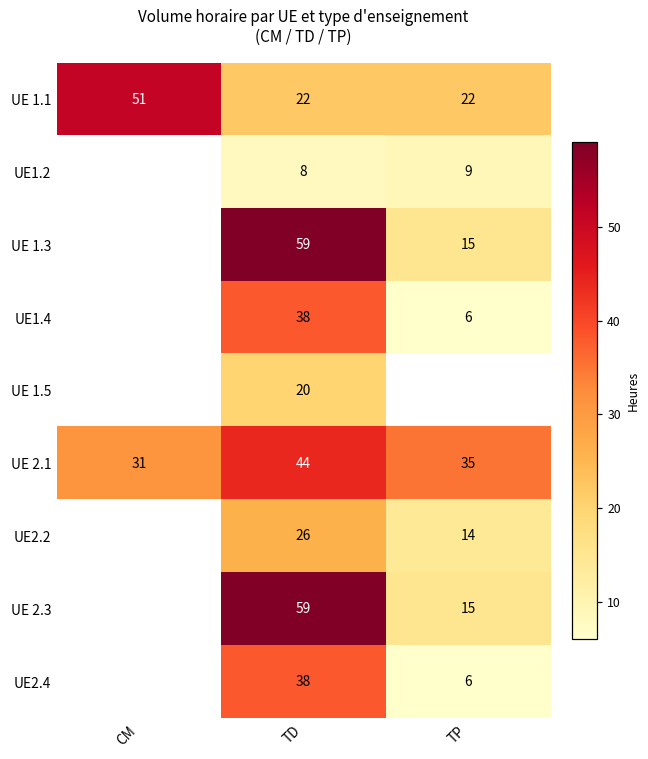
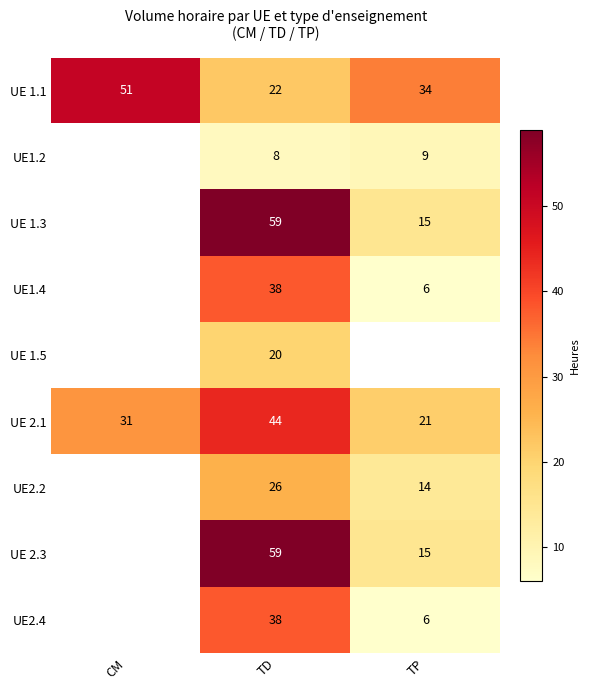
UE 1.1, TP: 22 -> 34
UE 2.1, TP: 35 -> 21
